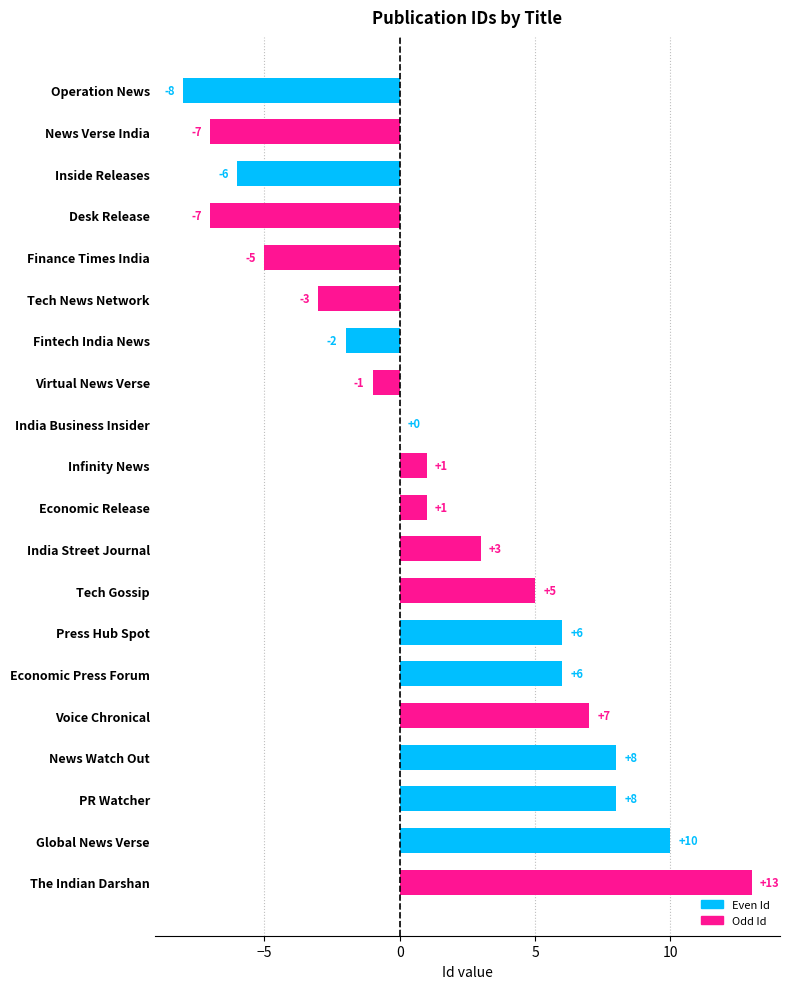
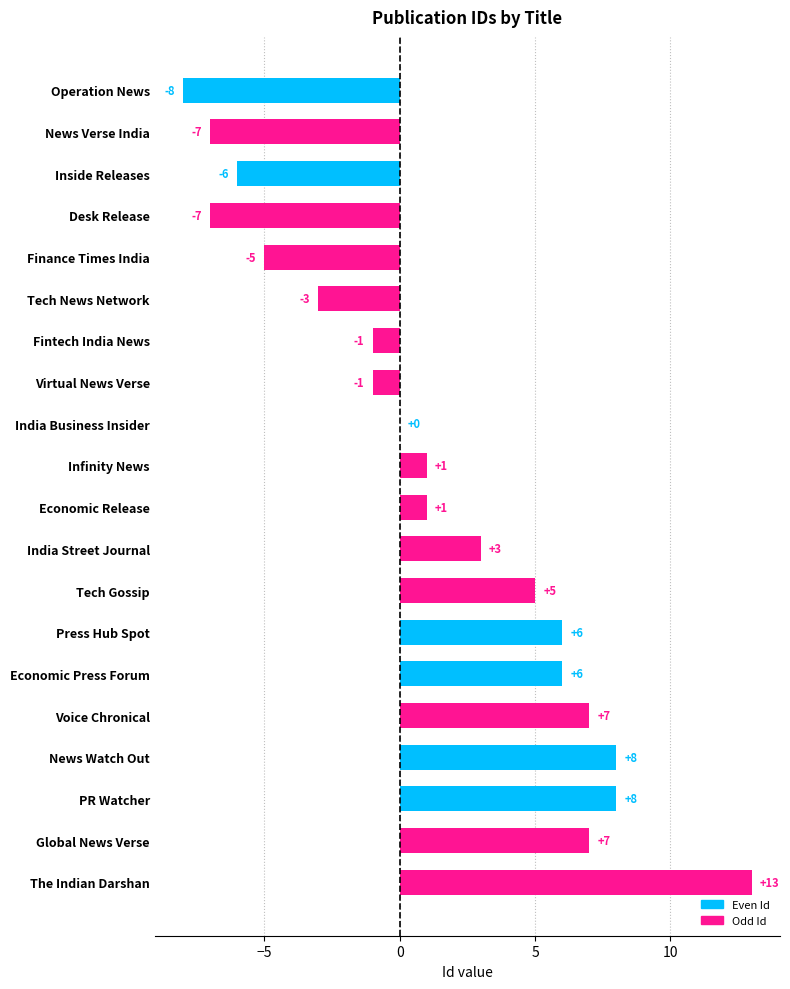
Fintech India News: -2 -> -1
Global News Verse: +10 -> +7
